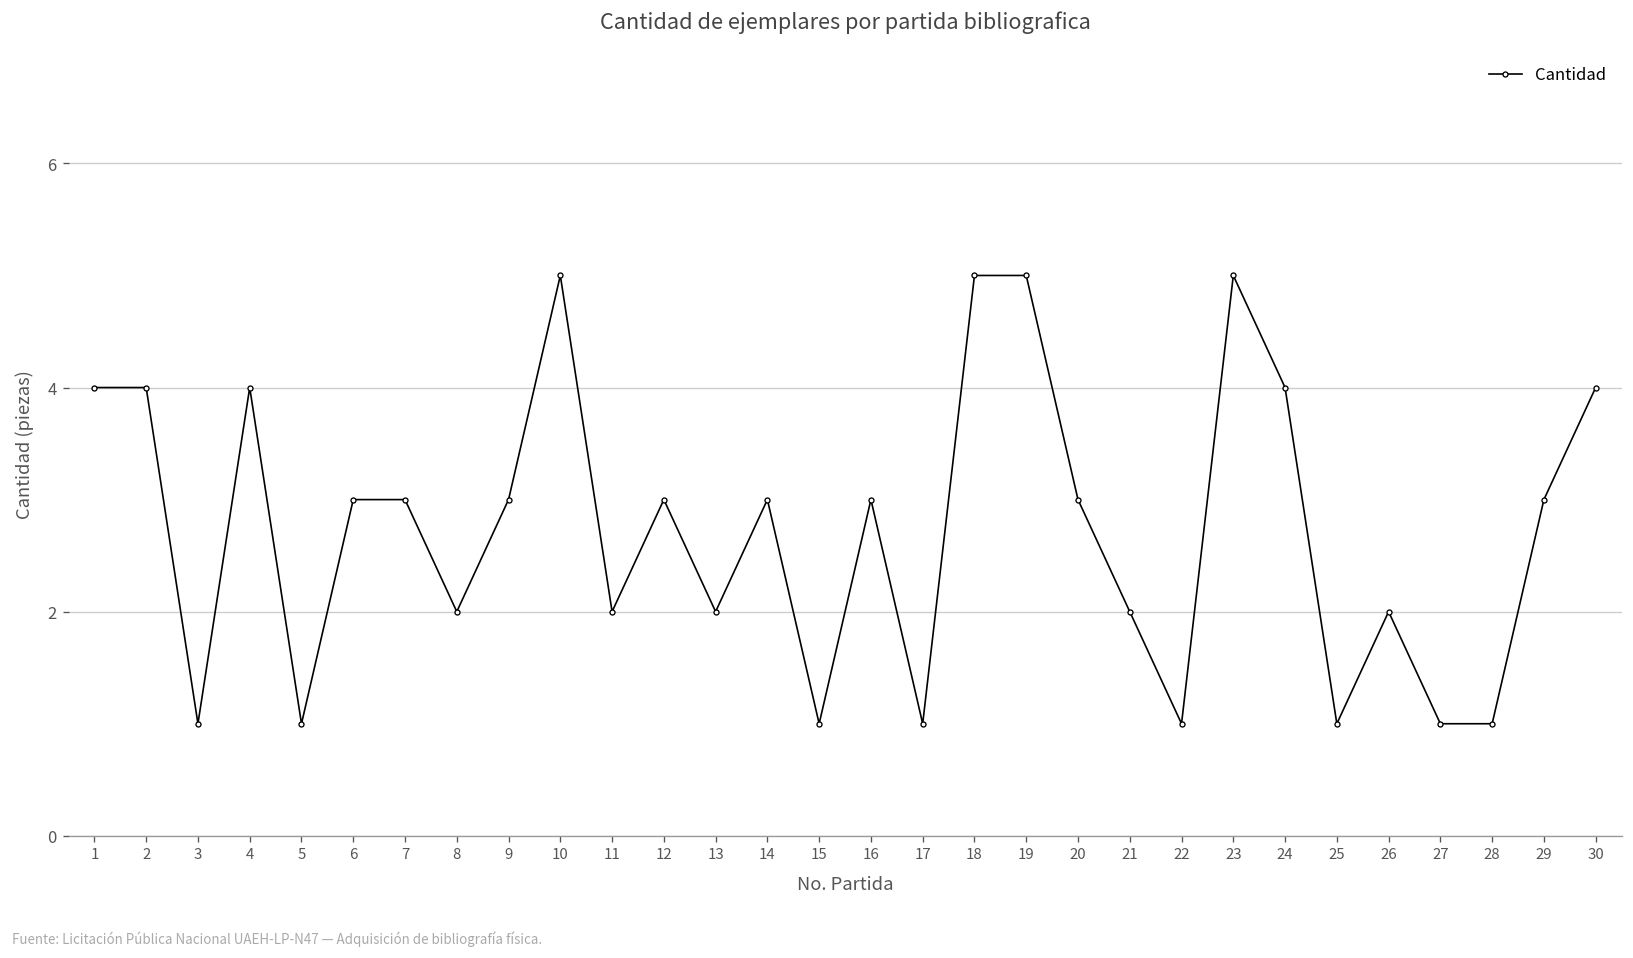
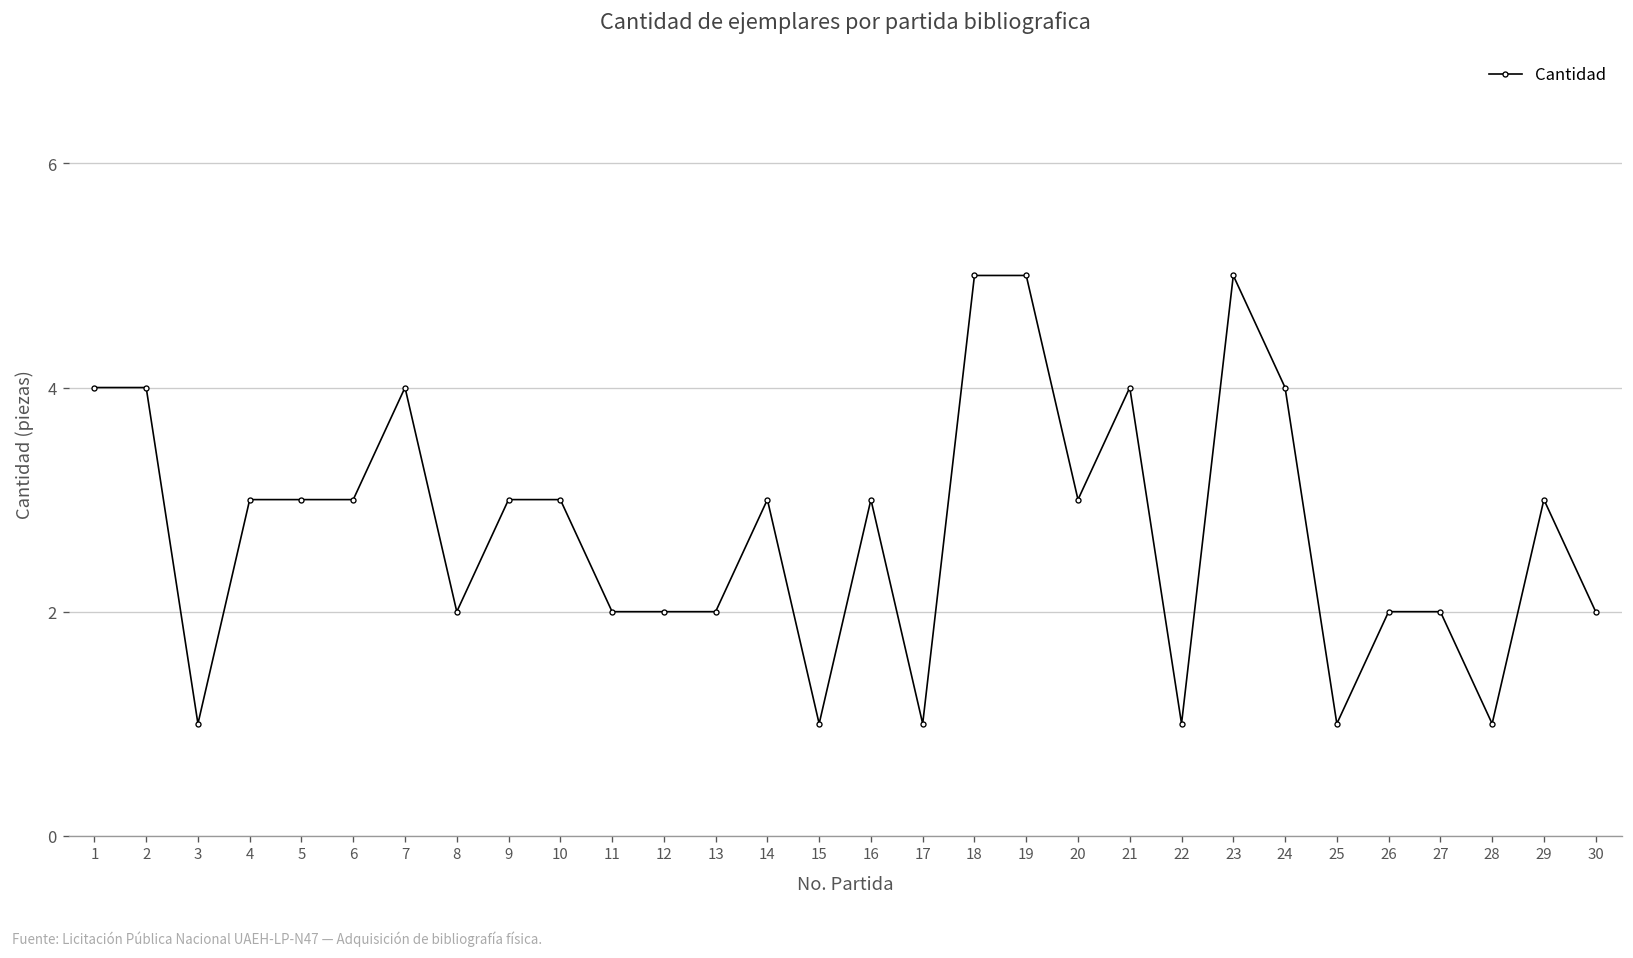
4: 4 -> 3
5: 1 -> 3
7: 3 -> 4
10: 5 -> 3
12: 3 -> 2
21: 2 -> 4
27: 1 -> 2
30: 4 -> 2
